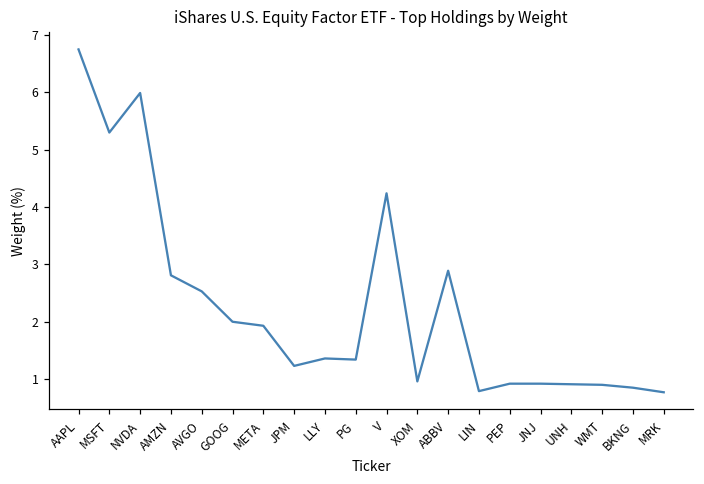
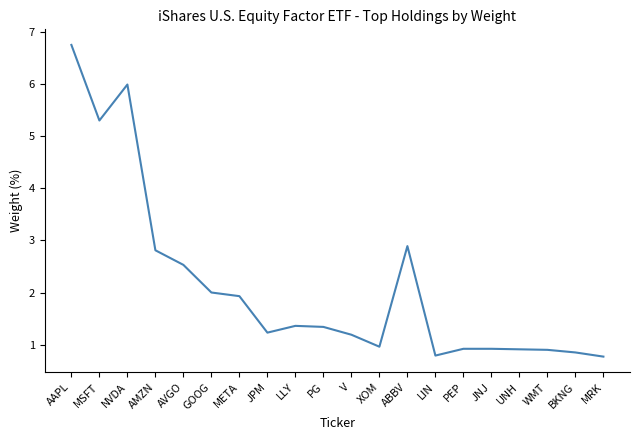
V: 4.2 -> 1.2
